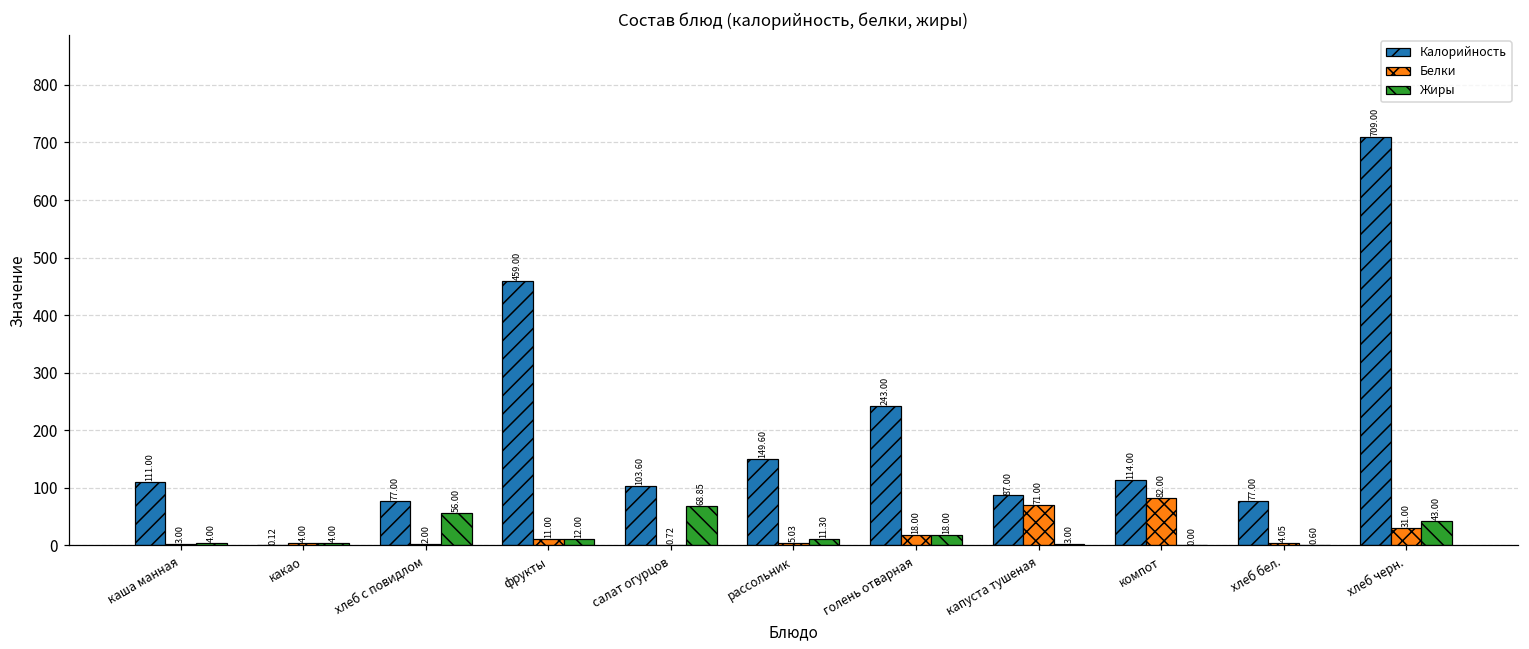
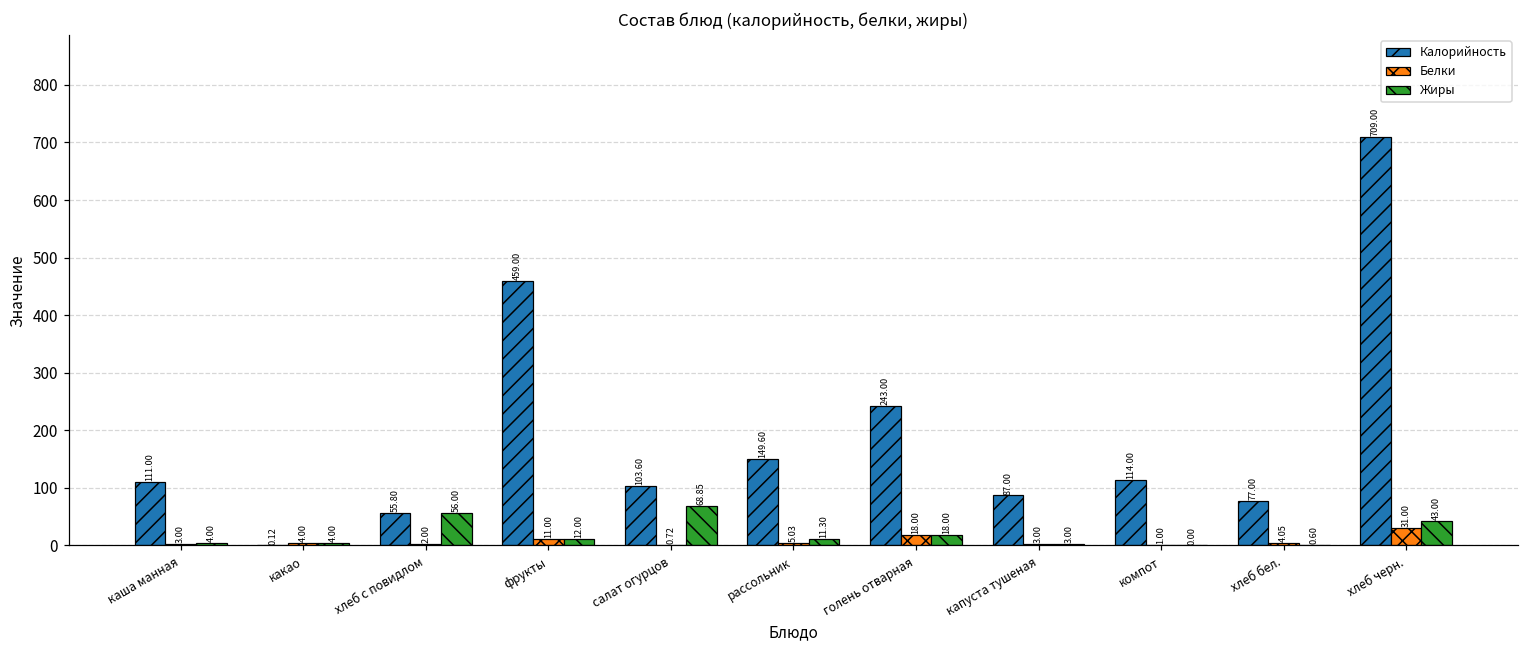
Калорийность, хлеб с повидлом: 77.00 -> 55.80
Белки, капуста тушеная: 71.00 -> 3.00
Белки, компот: 82.00 -> 1.00
